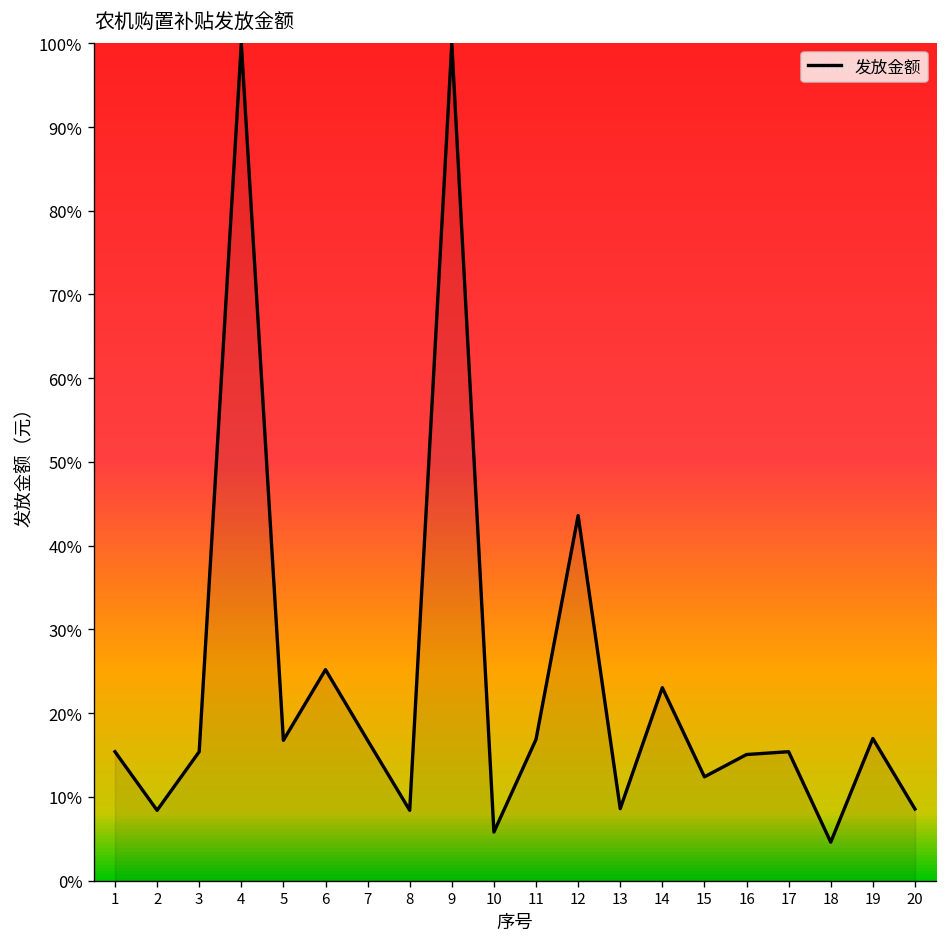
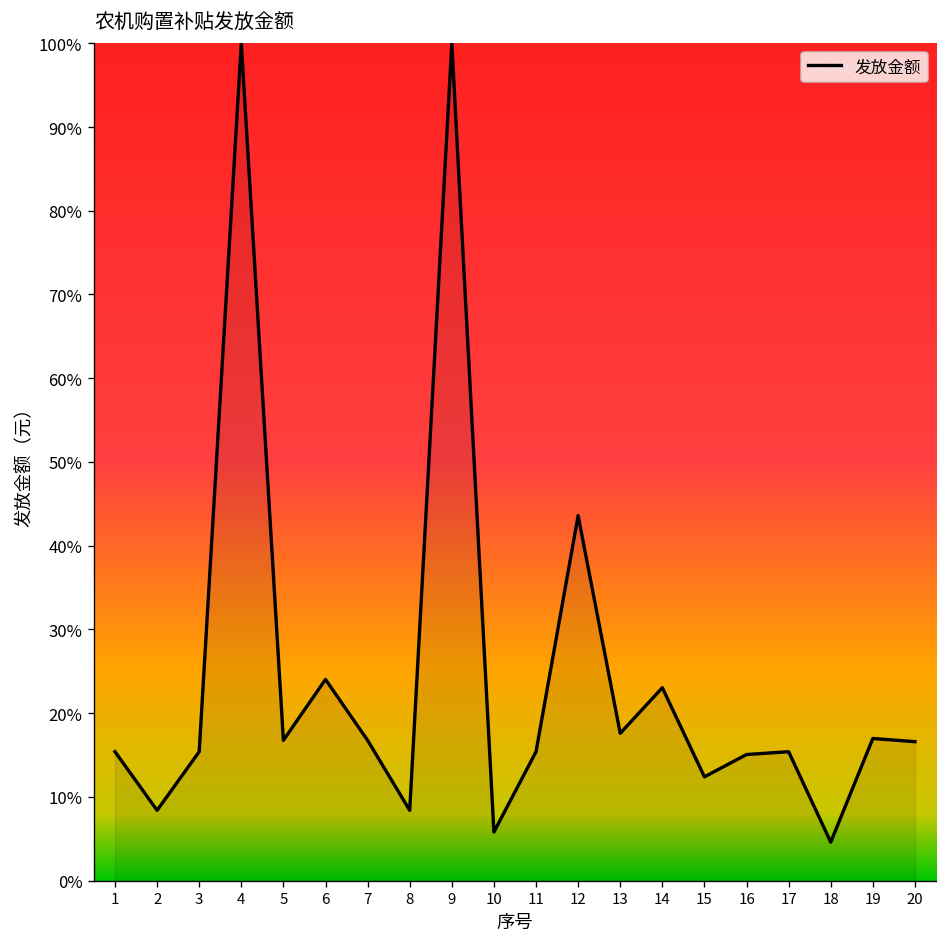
6: 25% -> 24%
11: 17% -> 15%
13: 9% -> 18%
20: 9% -> 17%
